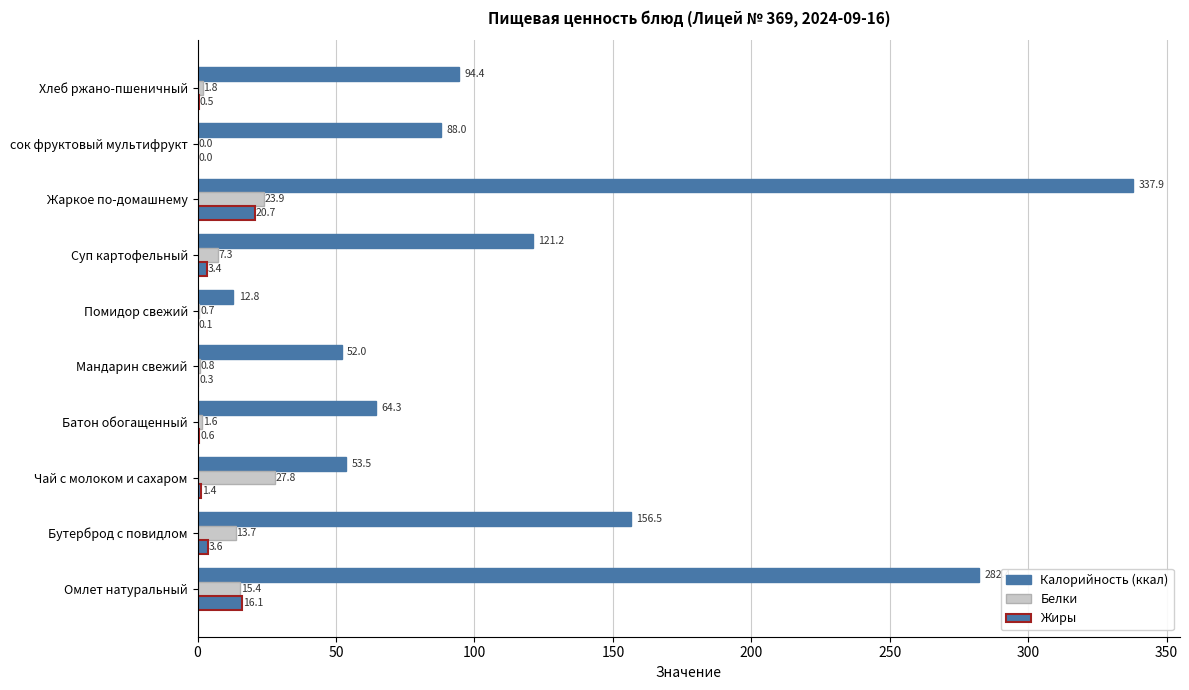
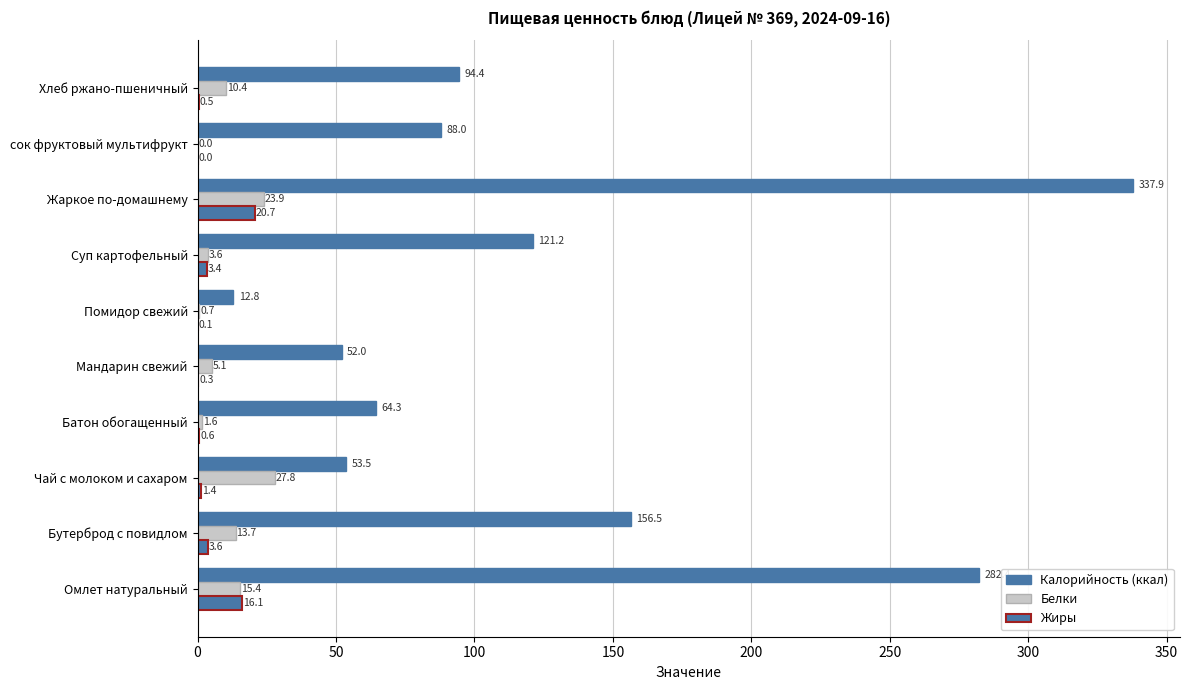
Белки, Хлеб ржано-пшеничный: 1.8 -> 10.4
Белки, Суп картофельный: 7.3 -> 3.6
Белки, Мандарин свежий: 0.8 -> 5.1
